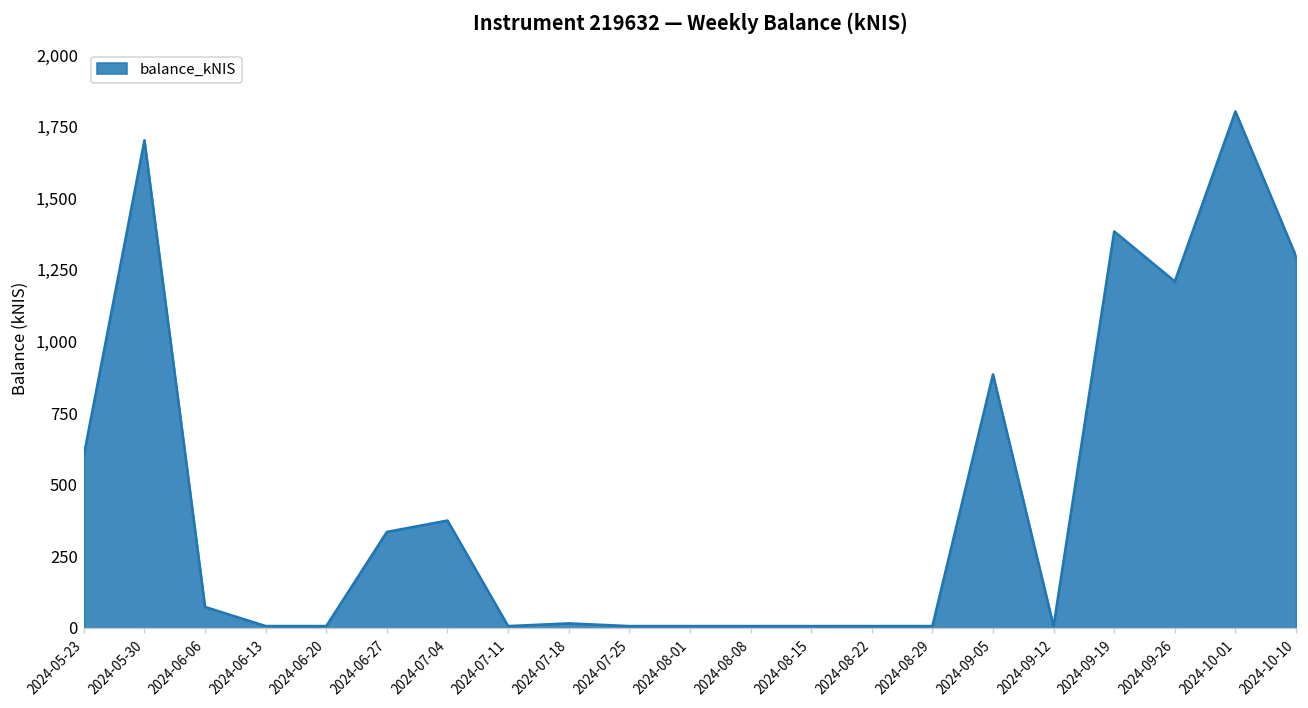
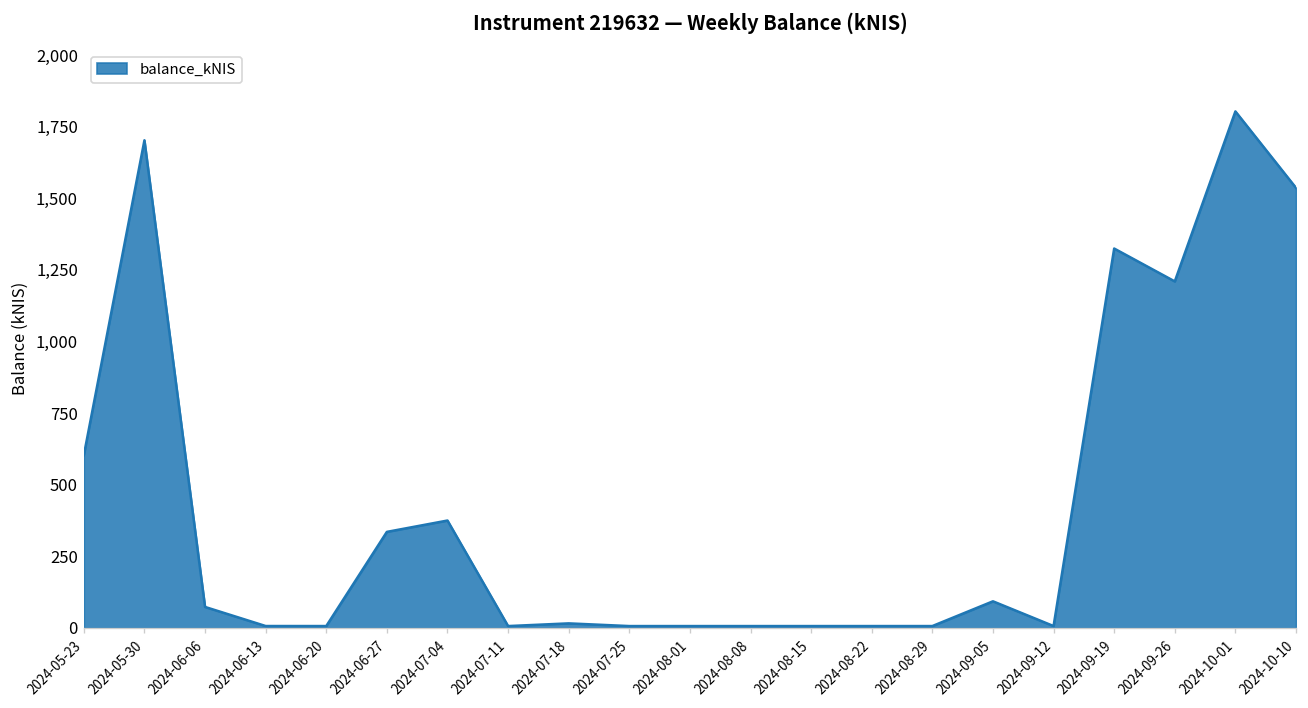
2024-09-05: 890 -> 90
2024-09-19: 1,380 -> 1,320
2024-10-10: 1,300 -> 1,540
